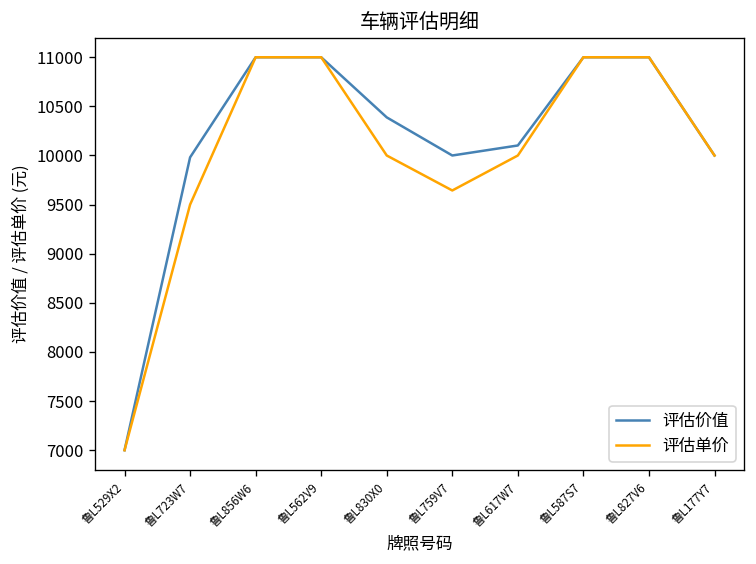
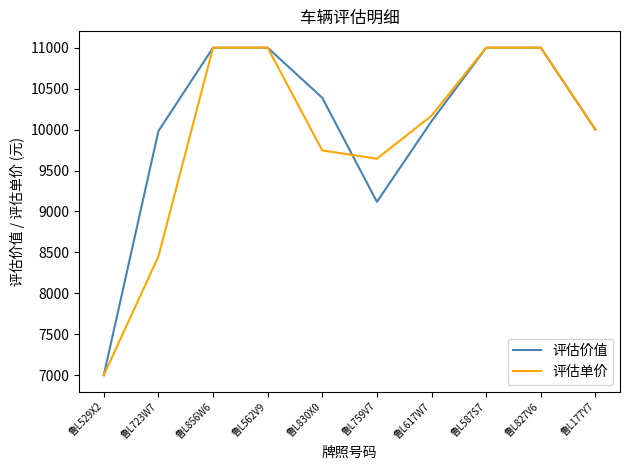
评估单价, 鲁L723W7: 9500 -> 8500
评估单价, 鲁L830X0: 10000 -> 9700
评估价值, 鲁L759V7: 10000 -> 9100
评估单价, 鲁L617W7: 10000 -> 10200
